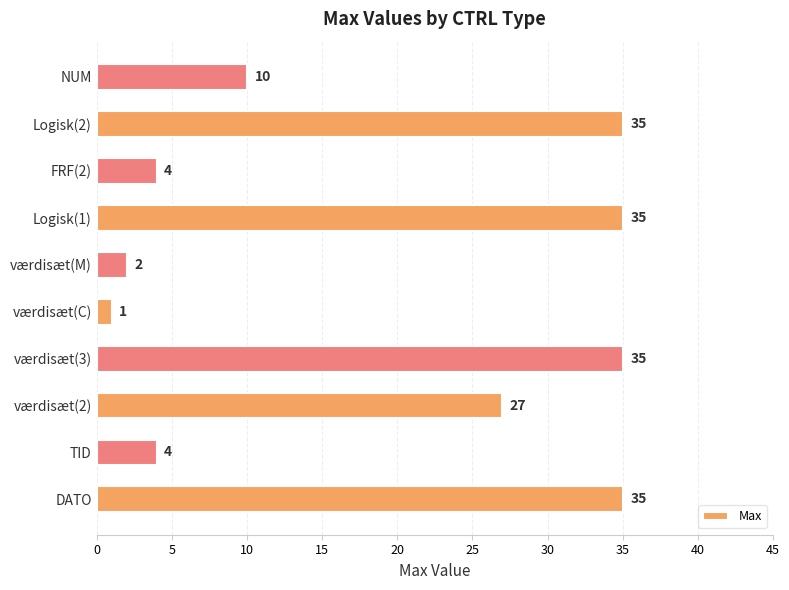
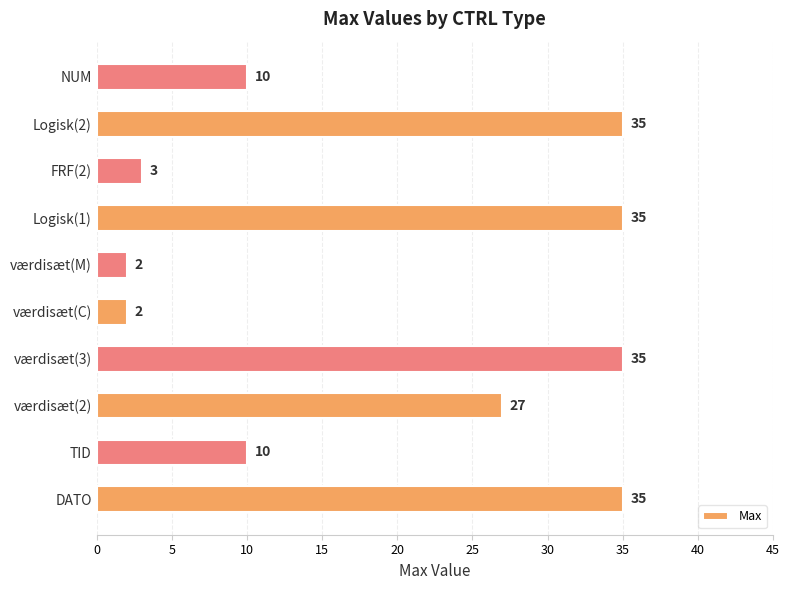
FRF(2): 4 -> 3
værdisæt(C): 1 -> 2
TID: 4 -> 10
